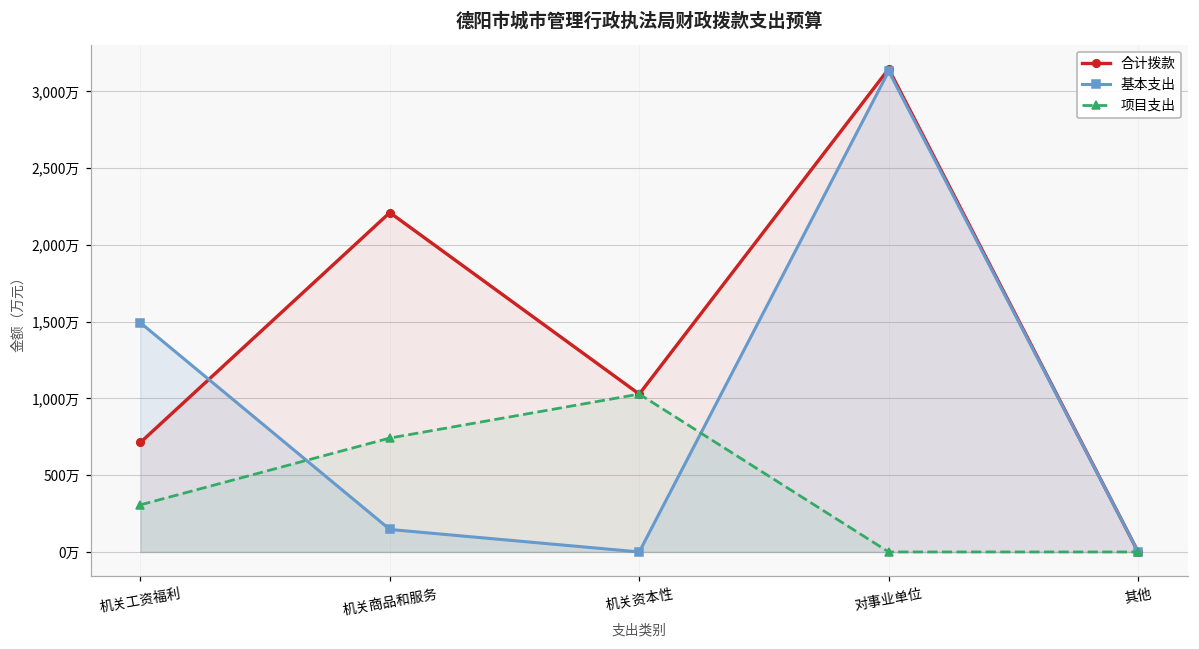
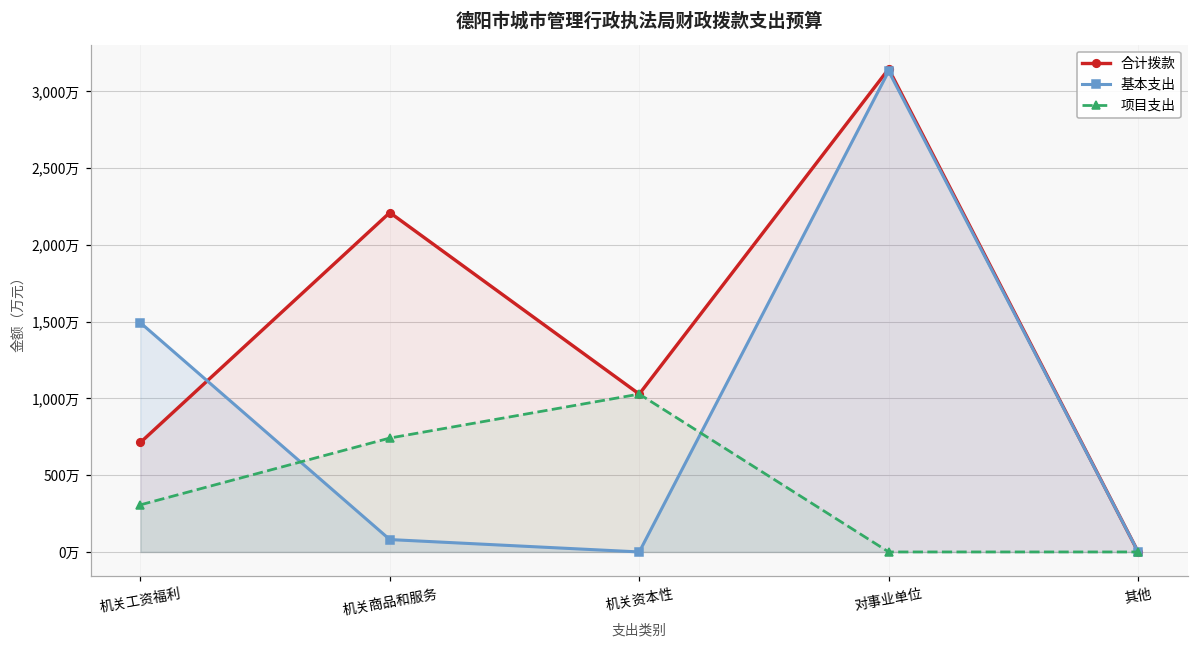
基本支出, 机关商品和服务: 150万 -> 80万
